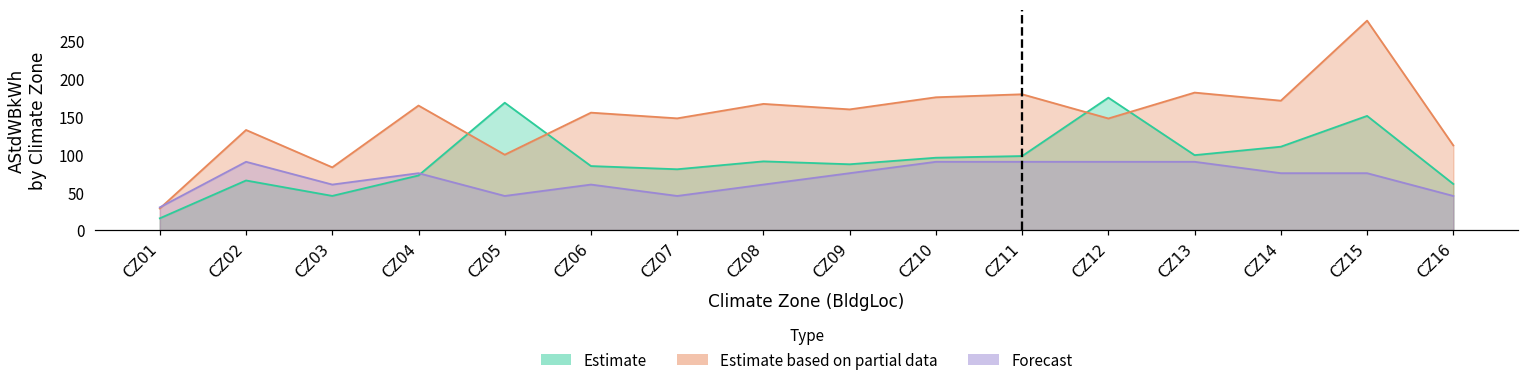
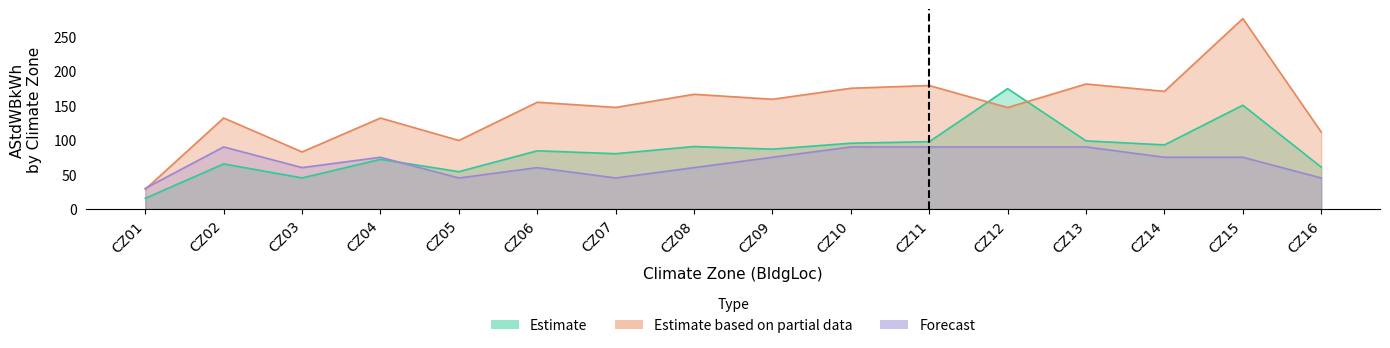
Estimate based on partial data, CZ04: 160 -> 130
Estimate, CZ05: 170 -> 50
Estimate, CZ14: 110 -> 90
